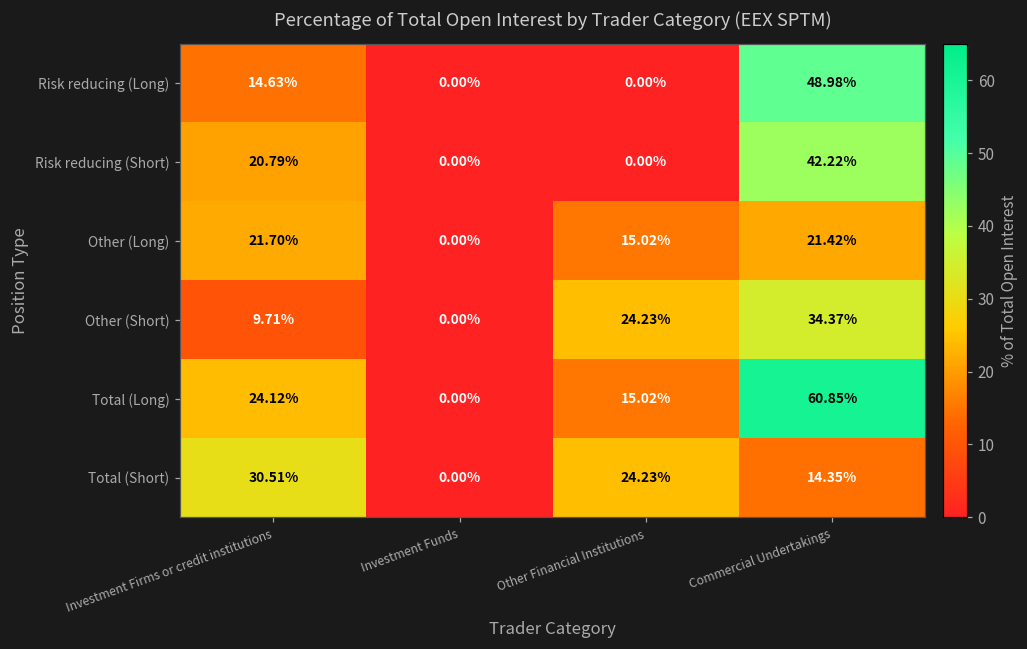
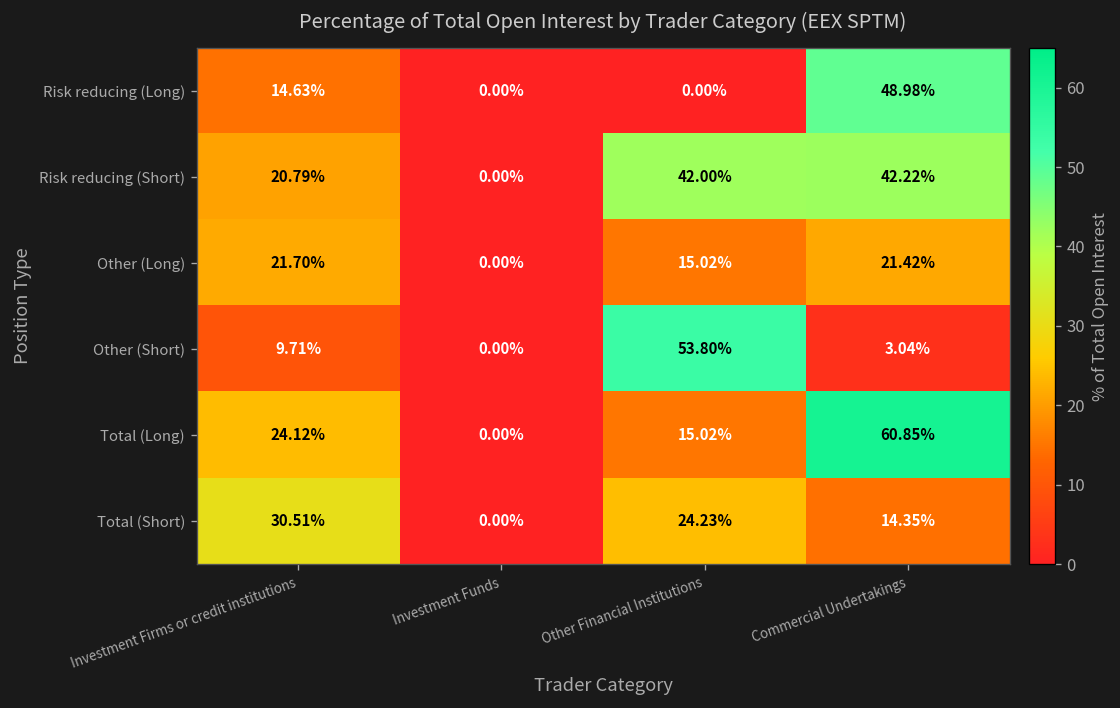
Risk reducing (Short), Other Financial Institutions: 0.00% -> 42.00%
Other (Short), Other Financial Institutions: 24.23% -> 53.80%
Other (Short), Commercial Undertakings: 34.37% -> 3.04%
